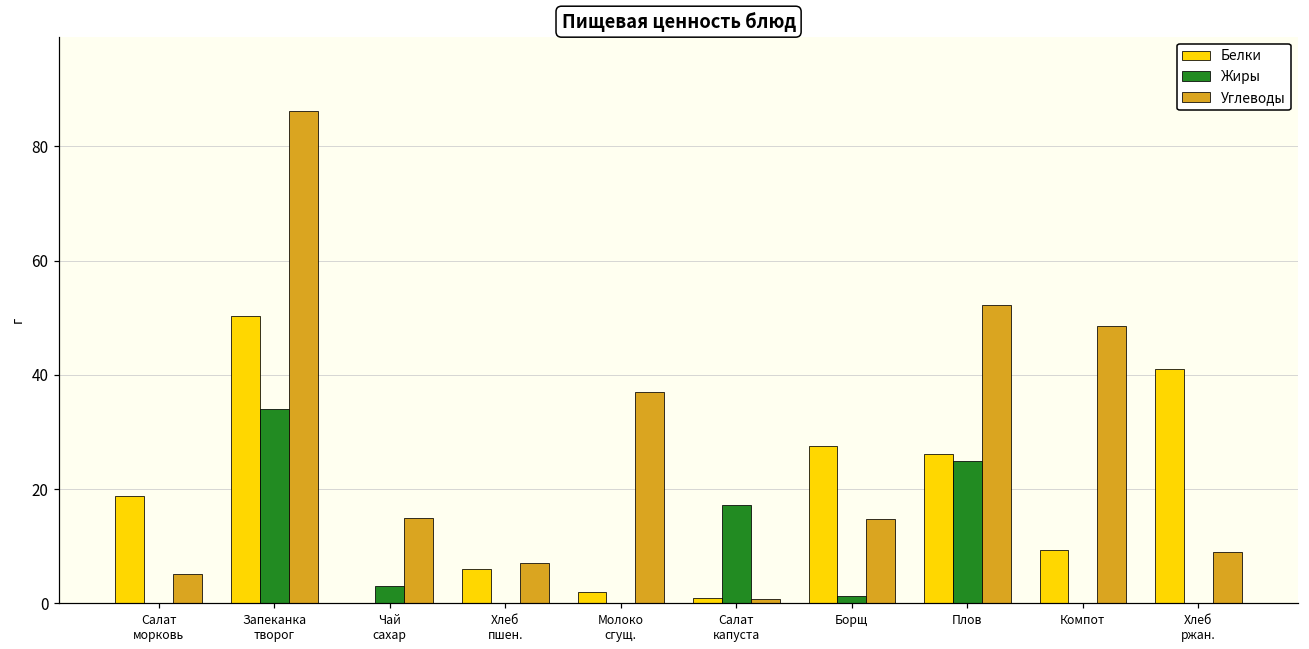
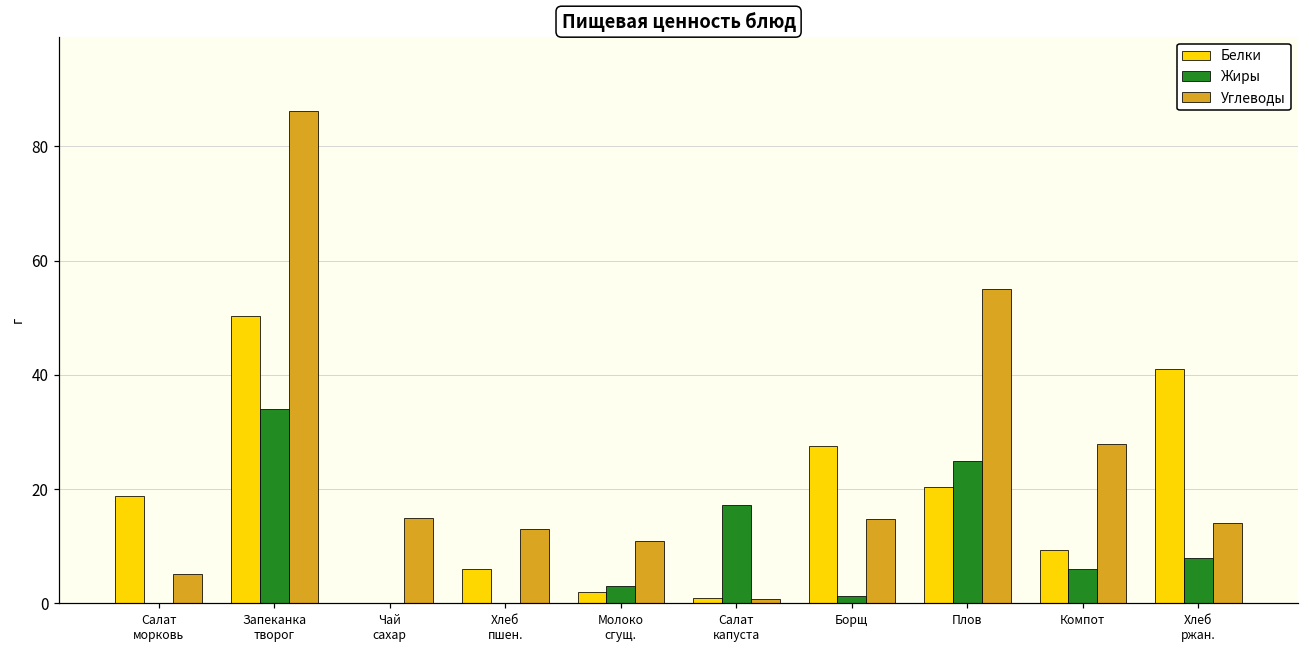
Жиры, Чай сахар: 3 -> 0
Углеводы, Хлеб пшен.: 7 -> 13
Жиры, Молоко сгущ.: 0 -> 3
Углеводы, Молоко сгущ.: 37 -> 11
Белки, Плов: 26 -> 20
Углеводы, Плов: 52 -> 55
Жиры, Компот: 0 -> 6
Углеводы, Компот: 49 -> 28
Жиры, Хлеб ржан.: 0 -> 8
Углеводы, Хлеб ржан.: 9 -> 14
